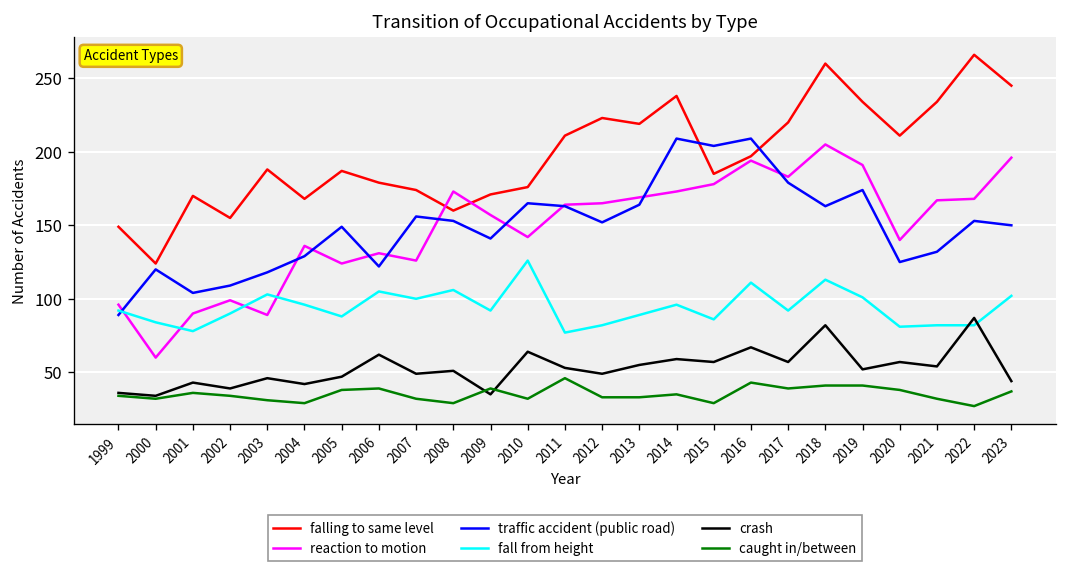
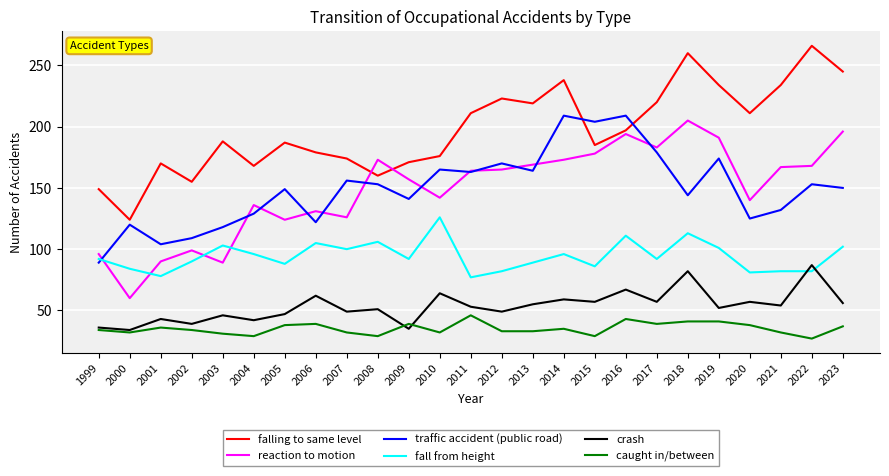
traffic accident (public road), 2012: 152 -> 170
traffic accident (public road), 2018: 163 -> 144
crash, 2023: 44 -> 56
